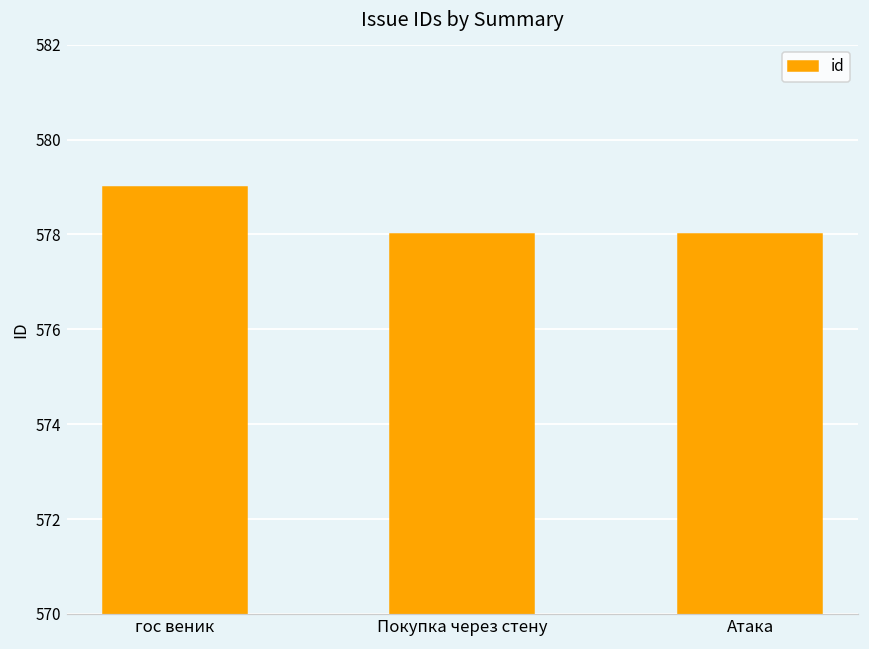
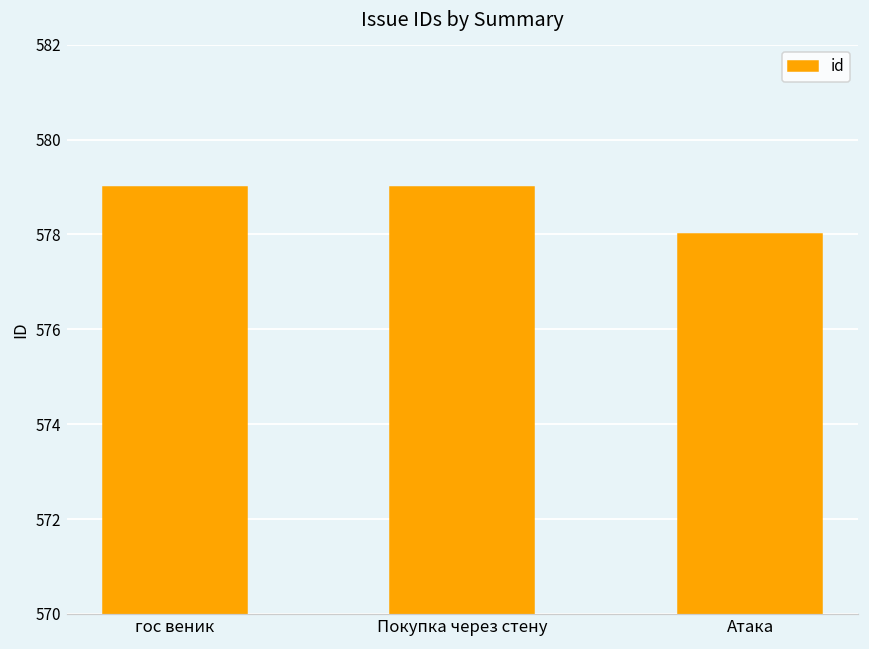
Покупка через стену: 578 -> 579
